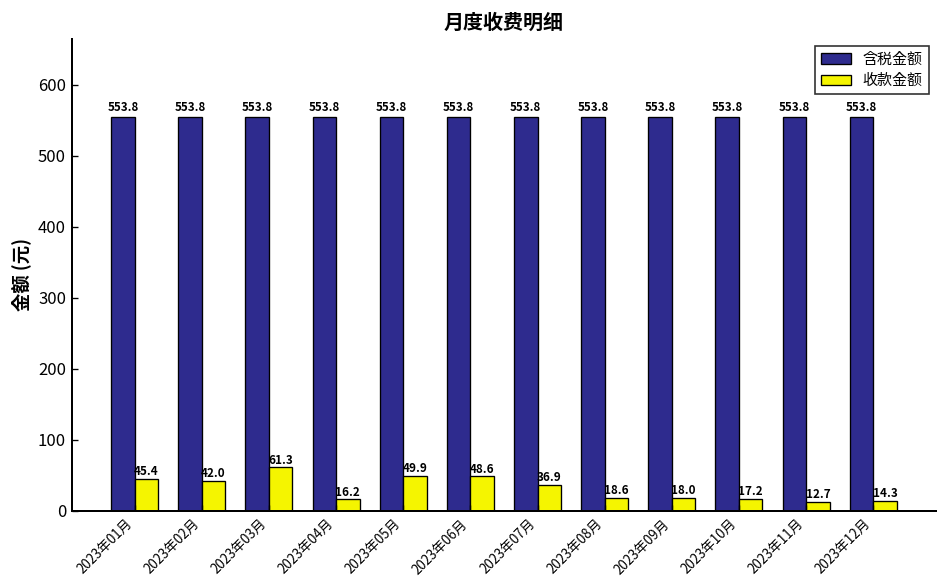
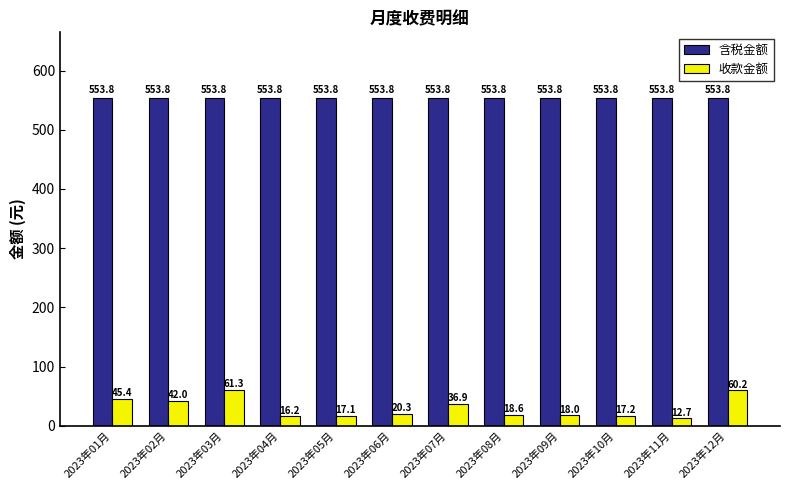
收款金额, 2023年05月: 49.9 -> 17.1
收款金额, 2023年06月: 48.6 -> 20.3
收款金额, 2023年12月: 14.3 -> 60.2
